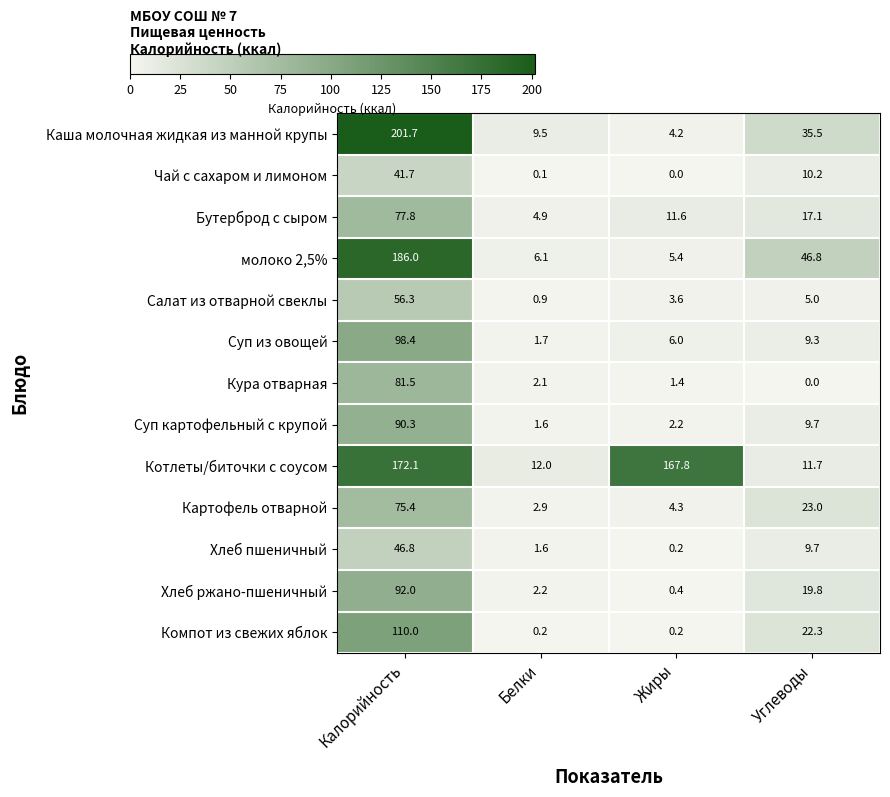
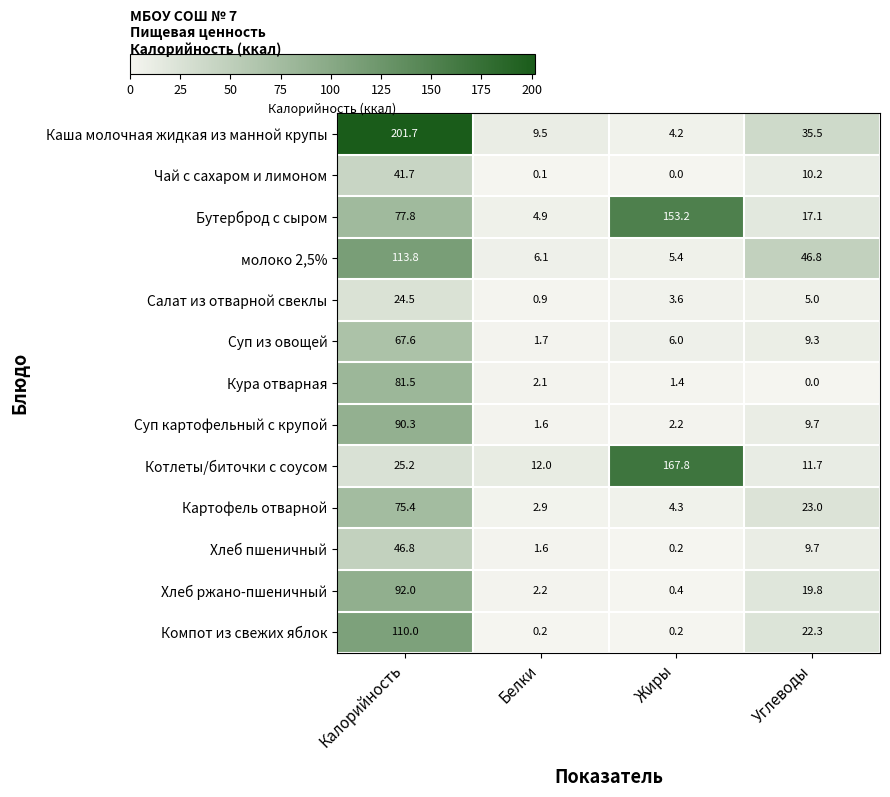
Бутерброд с сыром, Жиры: 11.6 -> 153.2
молоко 2,5%, Калорийность: 186.0 -> 113.8
Салат из отварной свеклы, Калорийность: 56.3 -> 24.5
Суп из овощей, Калорийность: 98.4 -> 67.6
Котлеты/биточки с соусом, Калорийность: 172.1 -> 25.2
